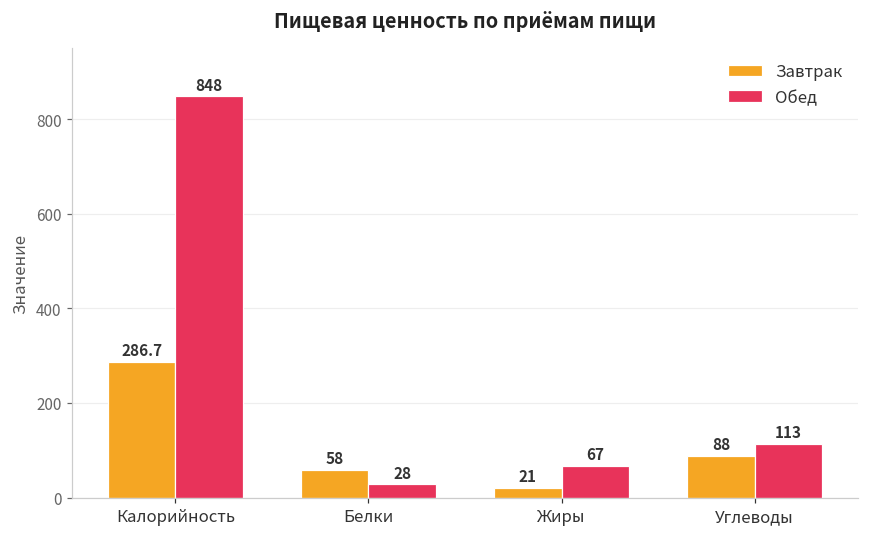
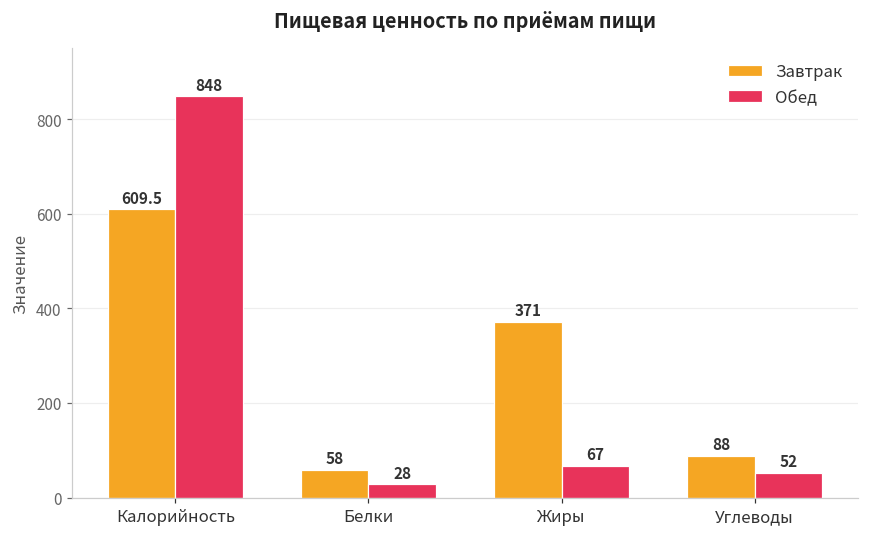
Завтрак, Калорийность: 286.7 -> 609.5
Завтрак, Жиры: 21 -> 371
Обед, Углеводы: 113 -> 52
